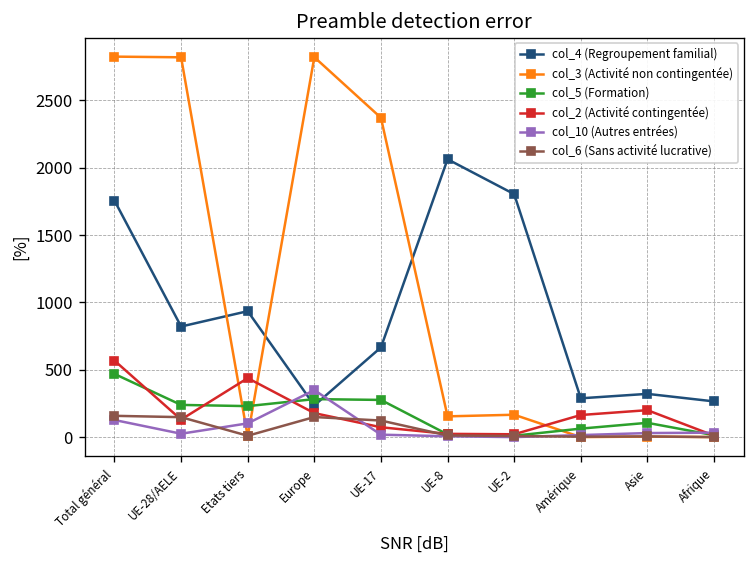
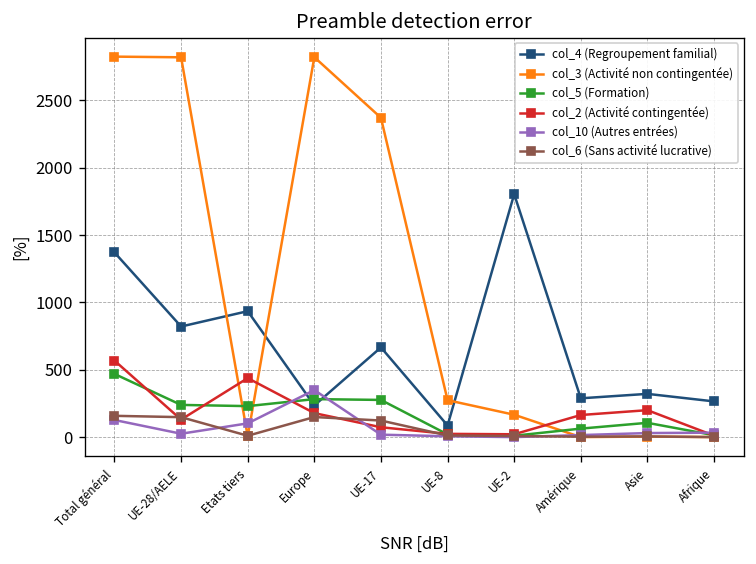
col_4 (Regroupement familial), Total général: 1760 -> 1370
col_4 (Regroupement familial), UE-8: 2060 -> 90
col_3 (Activité non contingentée), UE-8: 150 -> 270
